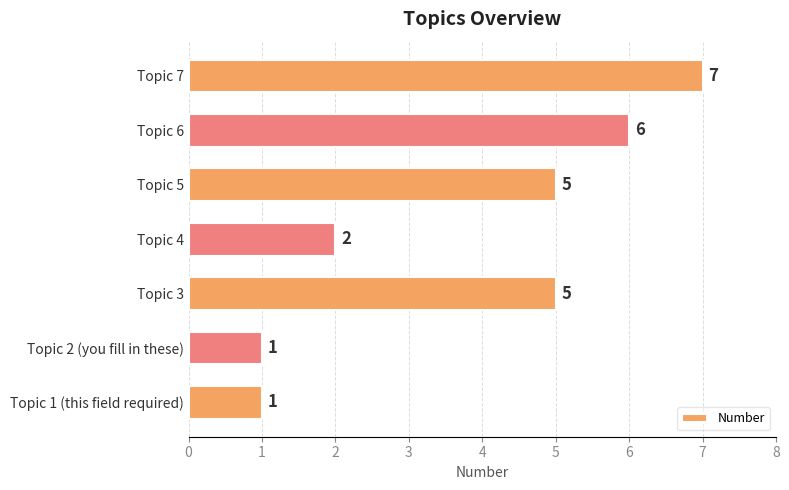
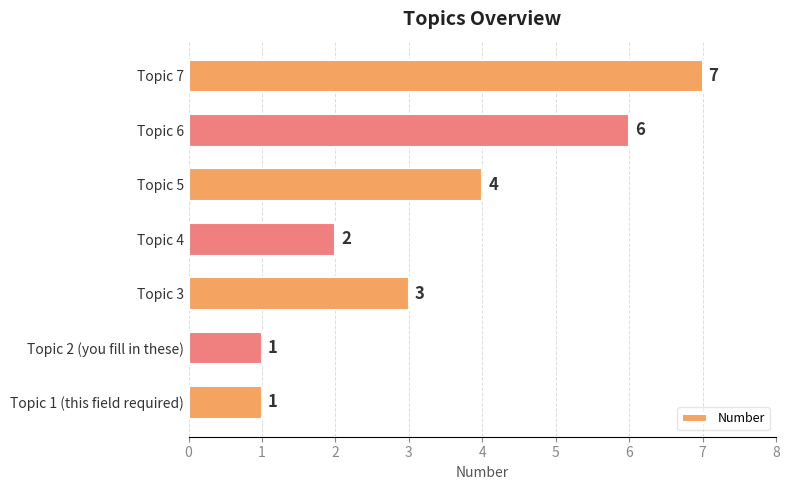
Topic 5: 5 -> 4
Topic 3: 5 -> 3
